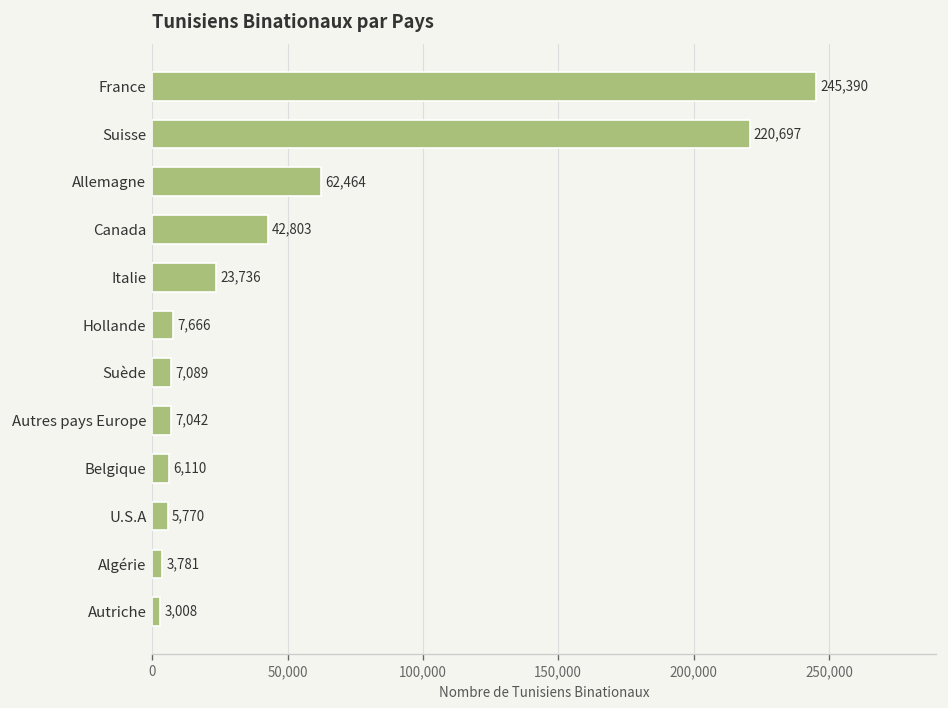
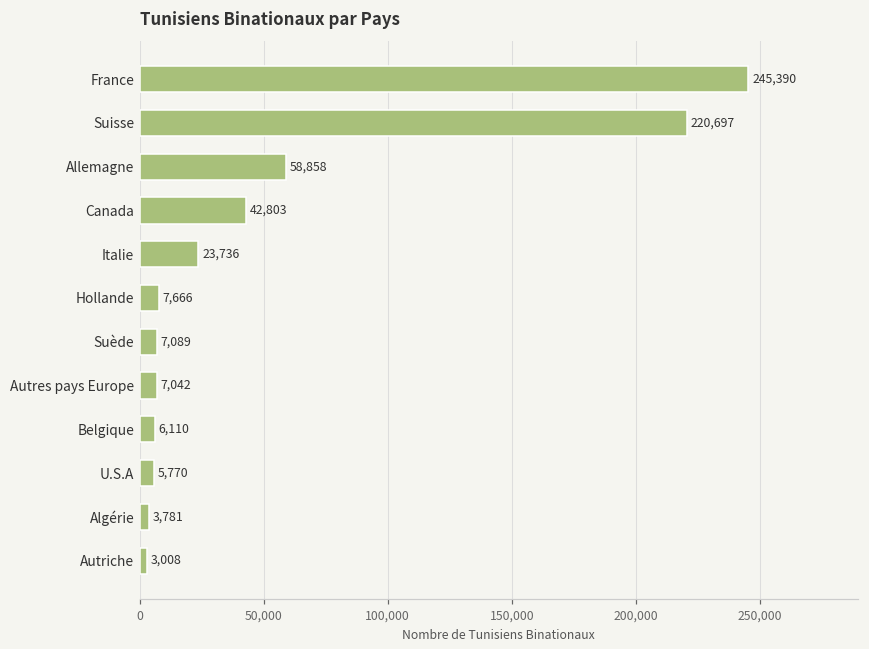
Allemagne: 62,464 -> 58,858
